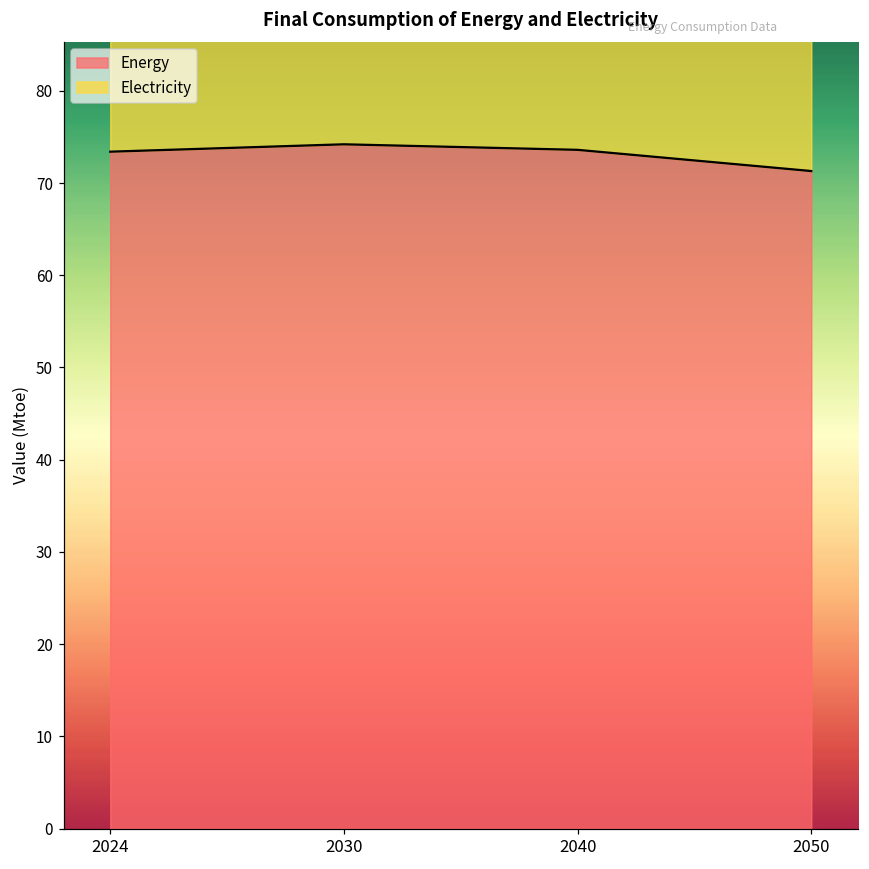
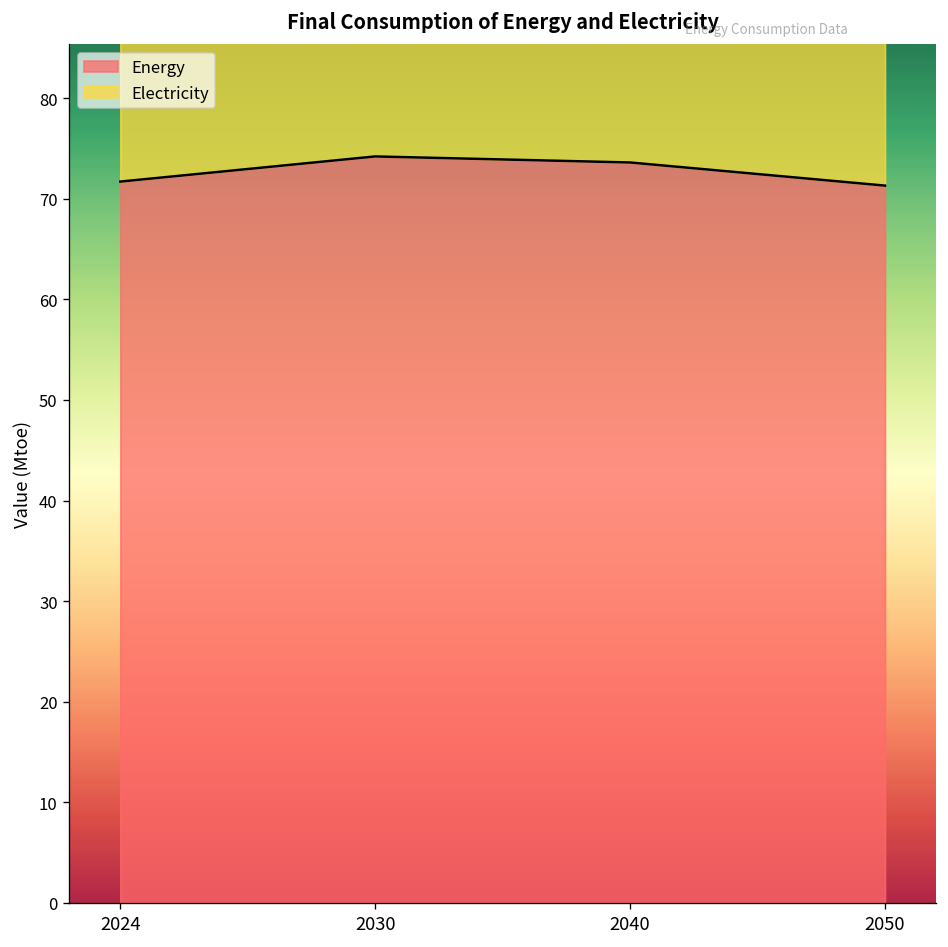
Energy, 2024: 73 -> 72
